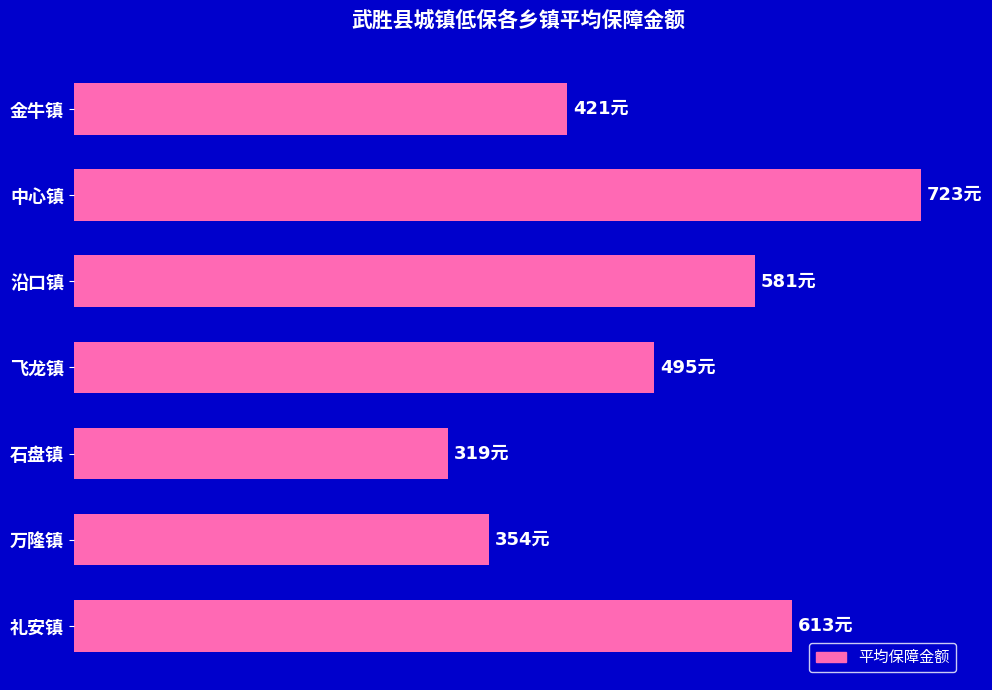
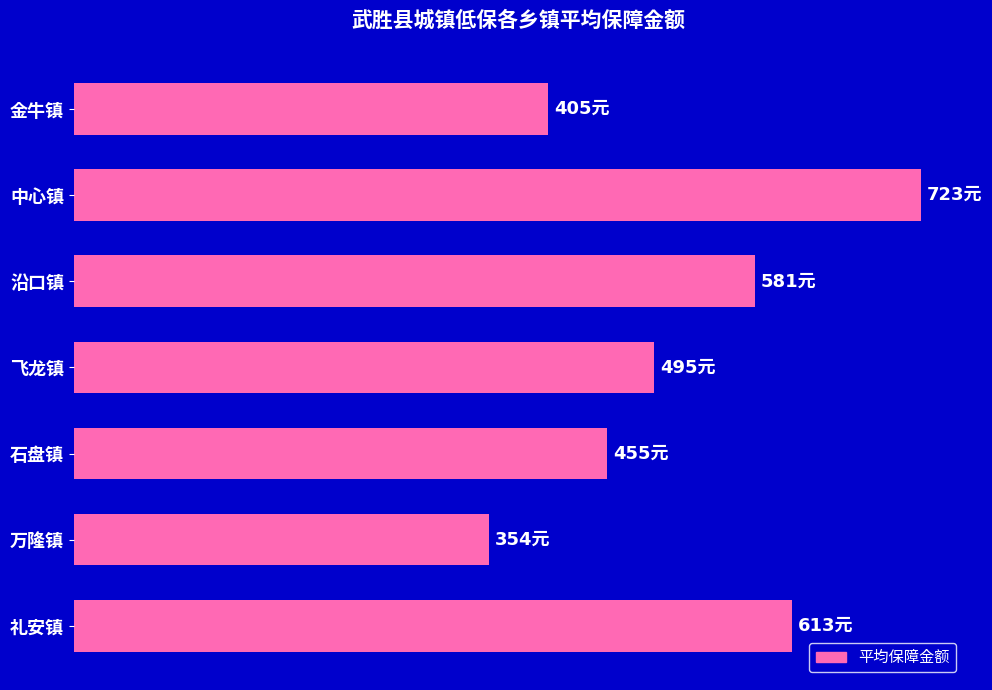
金牛镇: 421元 -> 405元
石盘镇: 319元 -> 455元
